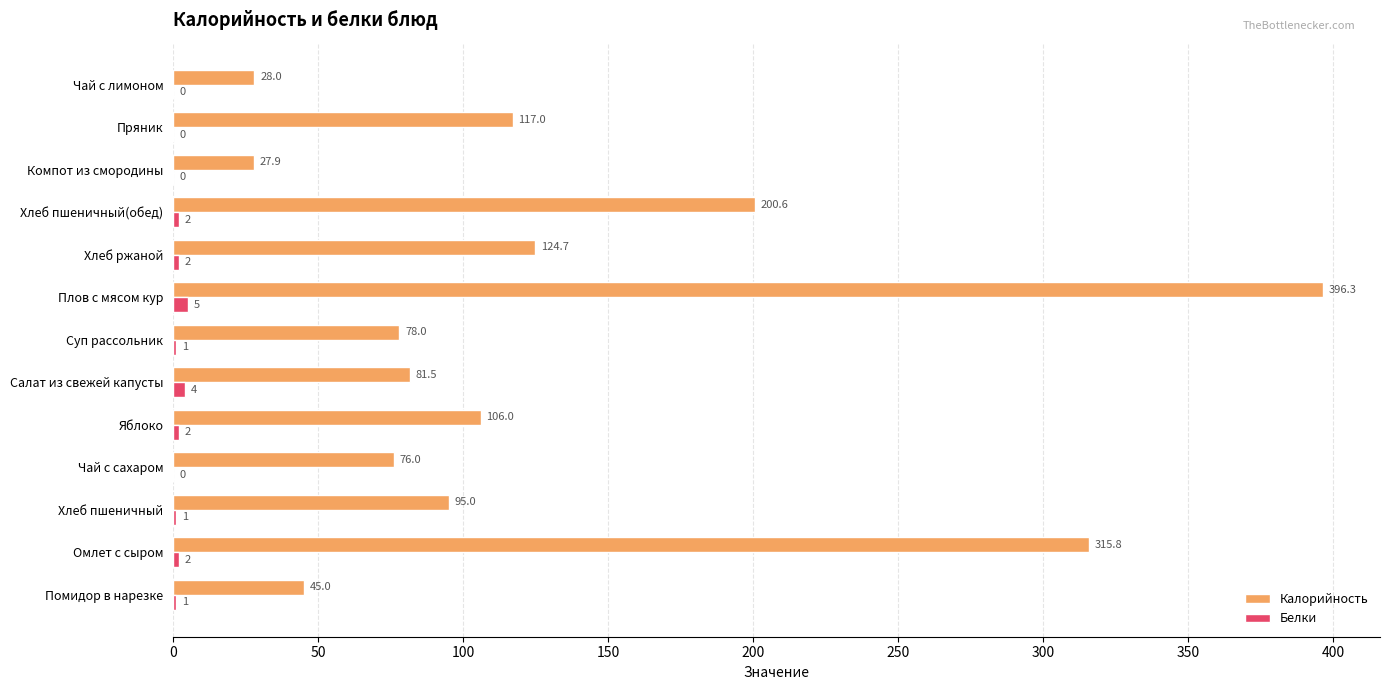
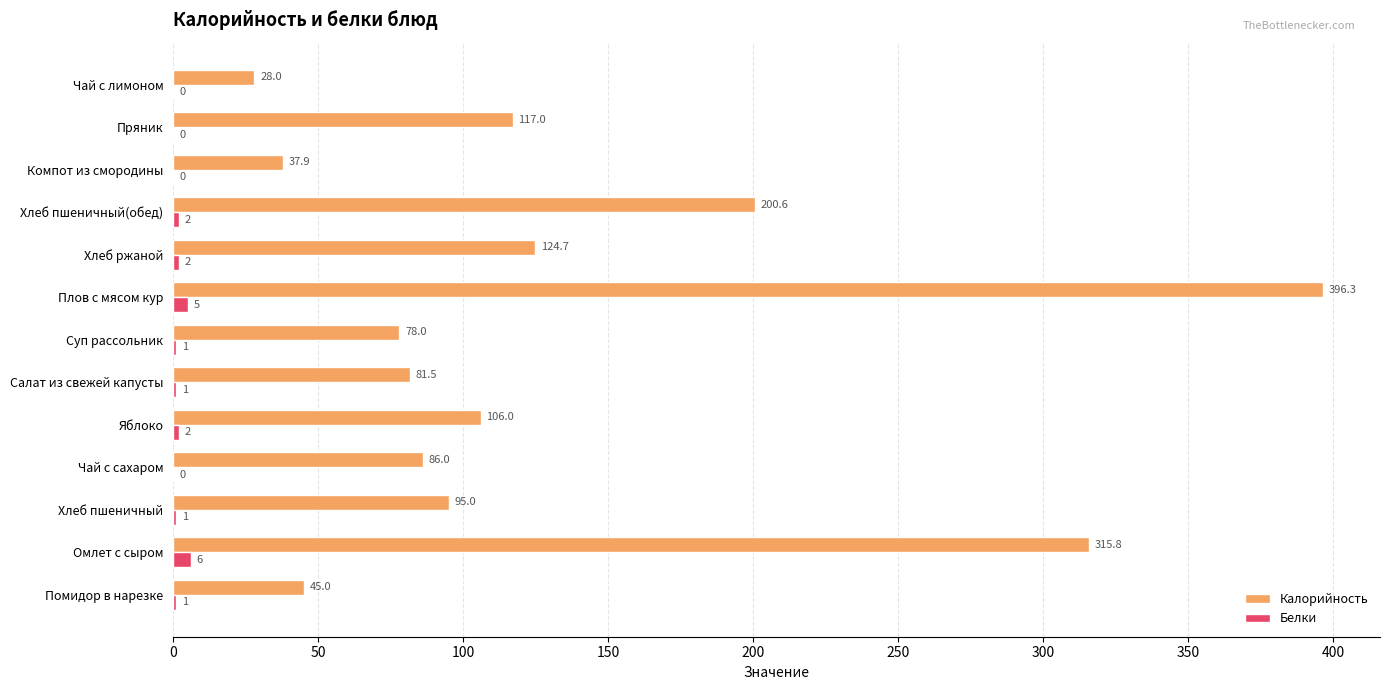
Калорийность, Компот из смородины: 27.9 -> 37.9
Белки, Салат из свежей капусты: 4 -> 1
Калорийность, Чай с сахаром: 76.0 -> 86.0
Белки, Омлет с сыром: 2 -> 6
